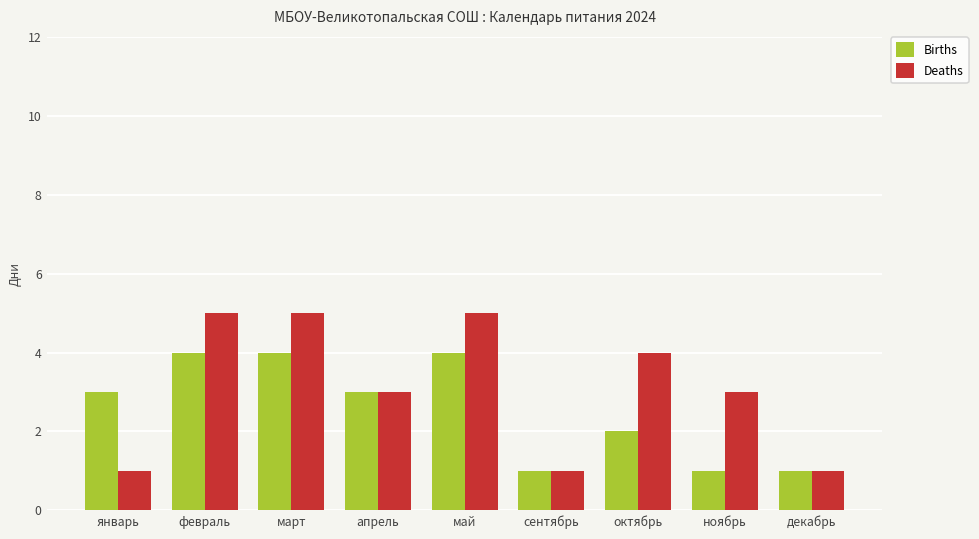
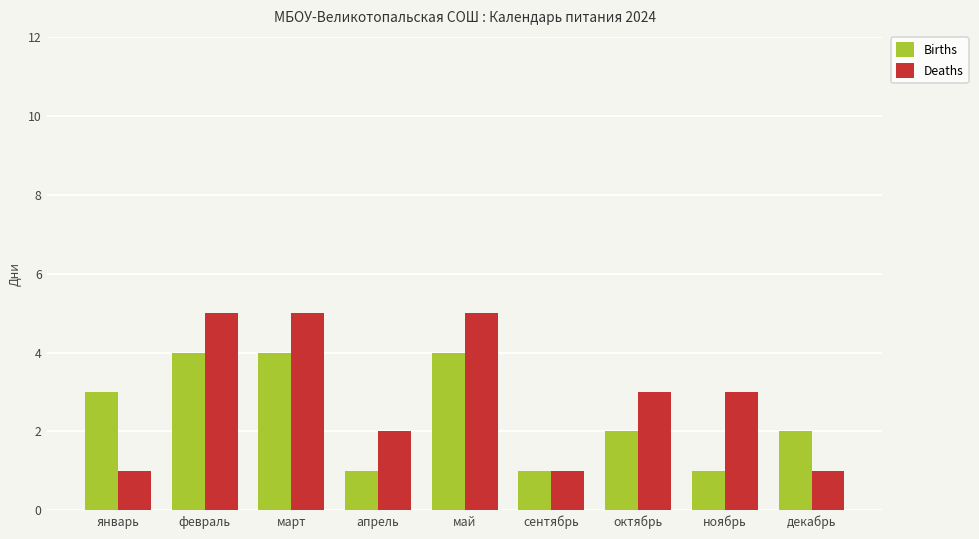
Births, апрель: 3 -> 1
Deaths, апрель: 3 -> 2
Deaths, октябрь: 4 -> 3
Births, декабрь: 1 -> 2
